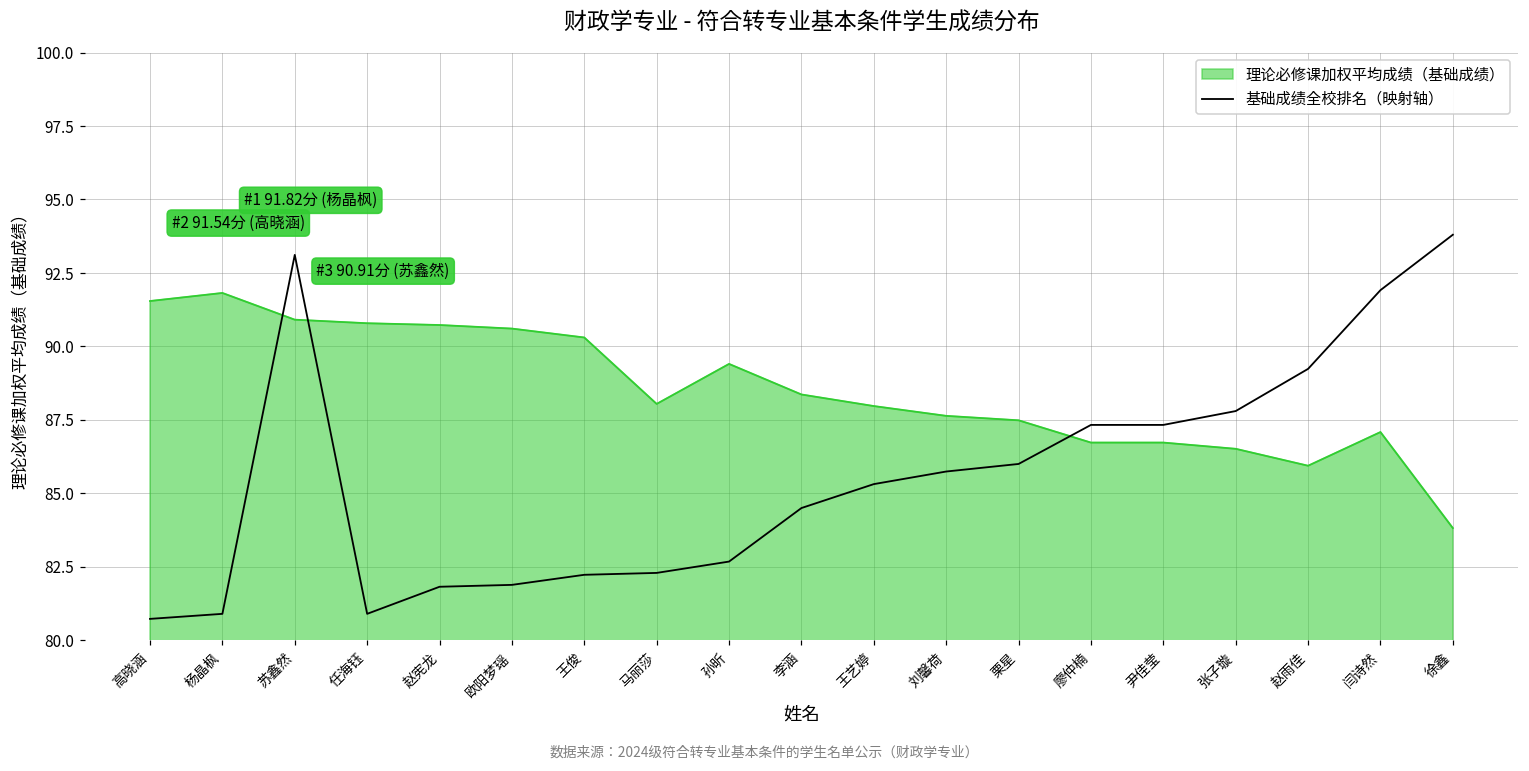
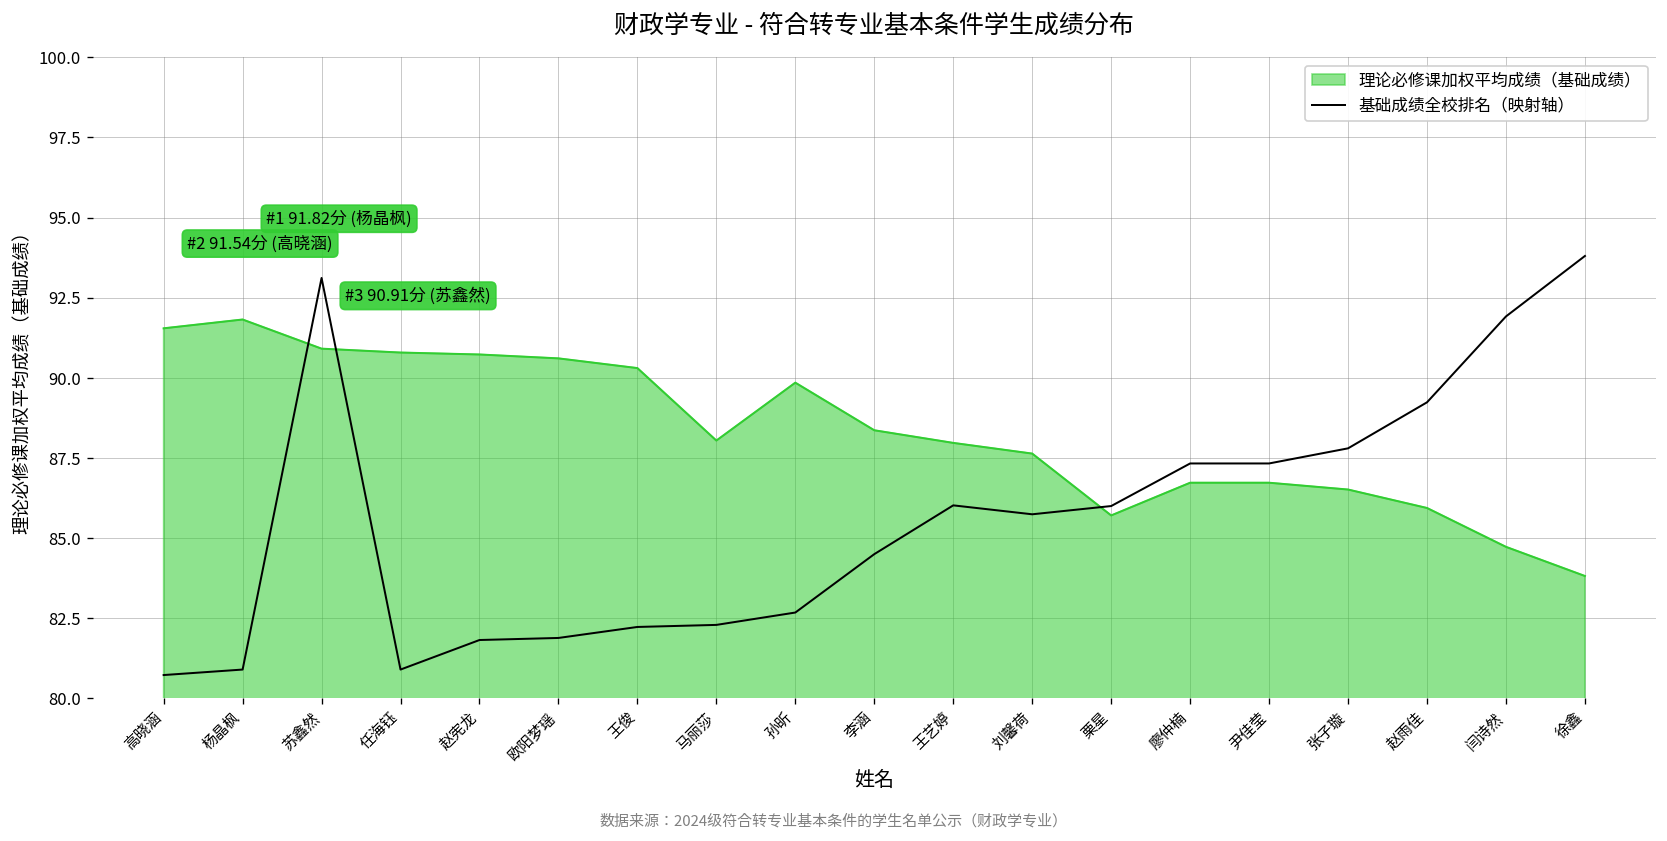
理论必修课加权平均成绩（基础成绩）, 孙昕: 89.4 -> 89.8
基础成绩全校排名（映射轴）, 王艺婷: 85.3 -> 86.0
理论必修课加权平均成绩（基础成绩）, 栗星: 87.5 -> 85.7
理论必修课加权平均成绩（基础成绩）, 闫诗然: 87.1 -> 84.7
